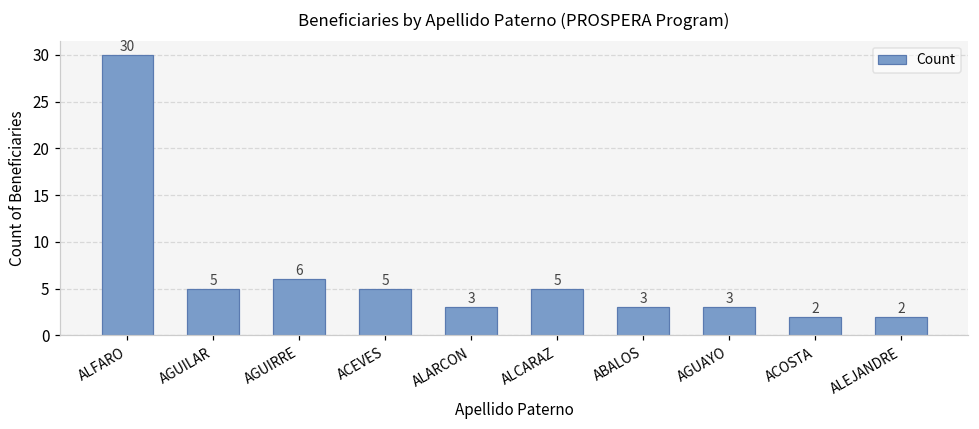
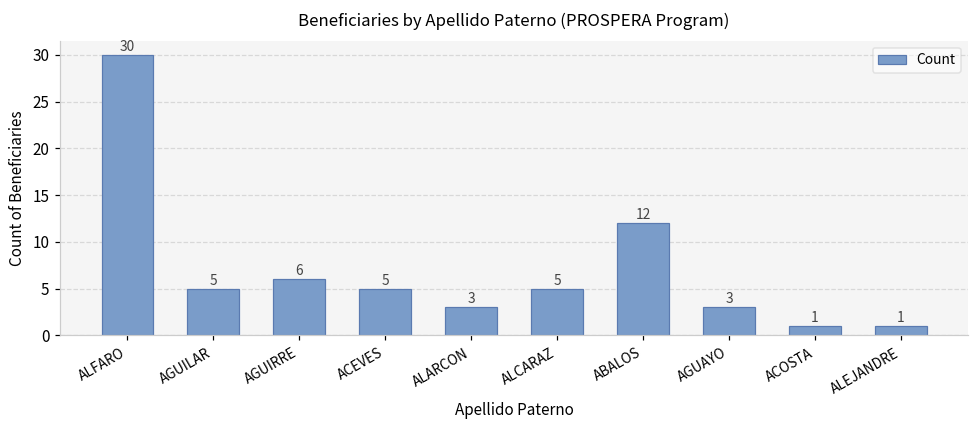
ABALOS: 3 -> 12
ACOSTA: 2 -> 1
ALEJANDRE: 2 -> 1
